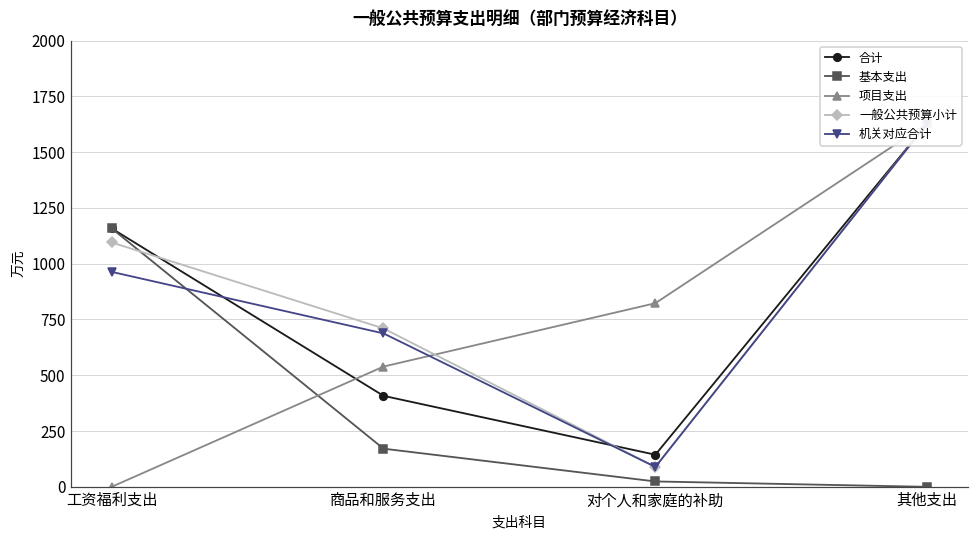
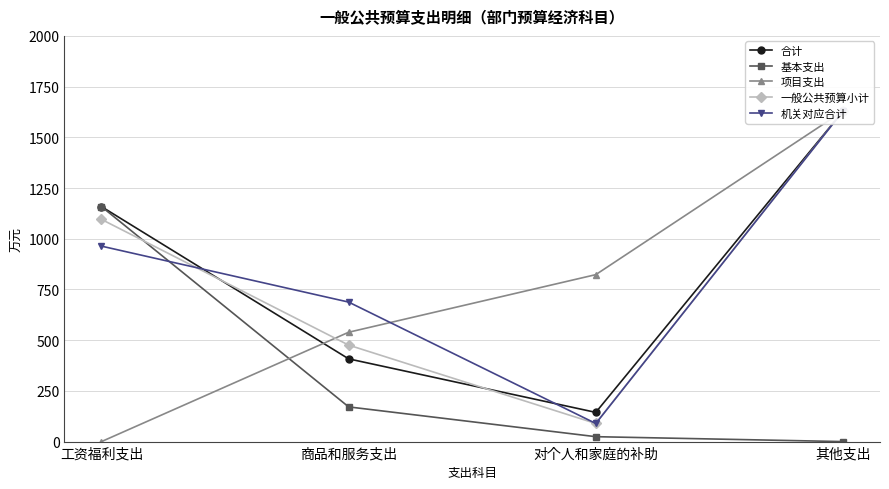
一般公共预算小计, 商品和服务支出: 710 -> 480
